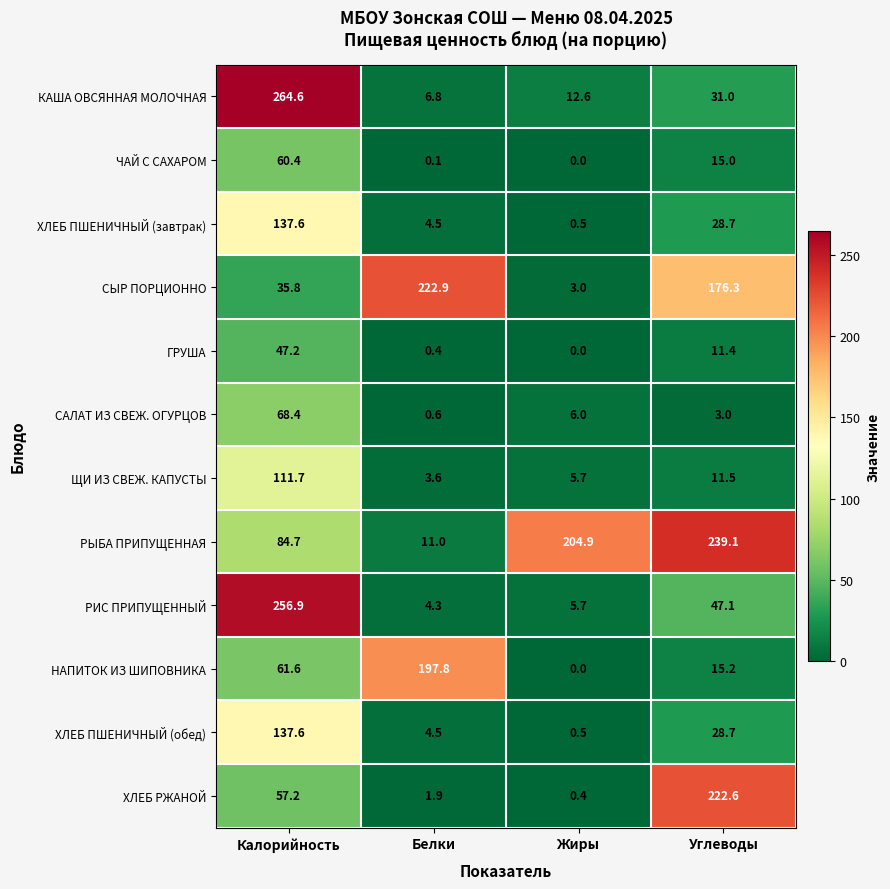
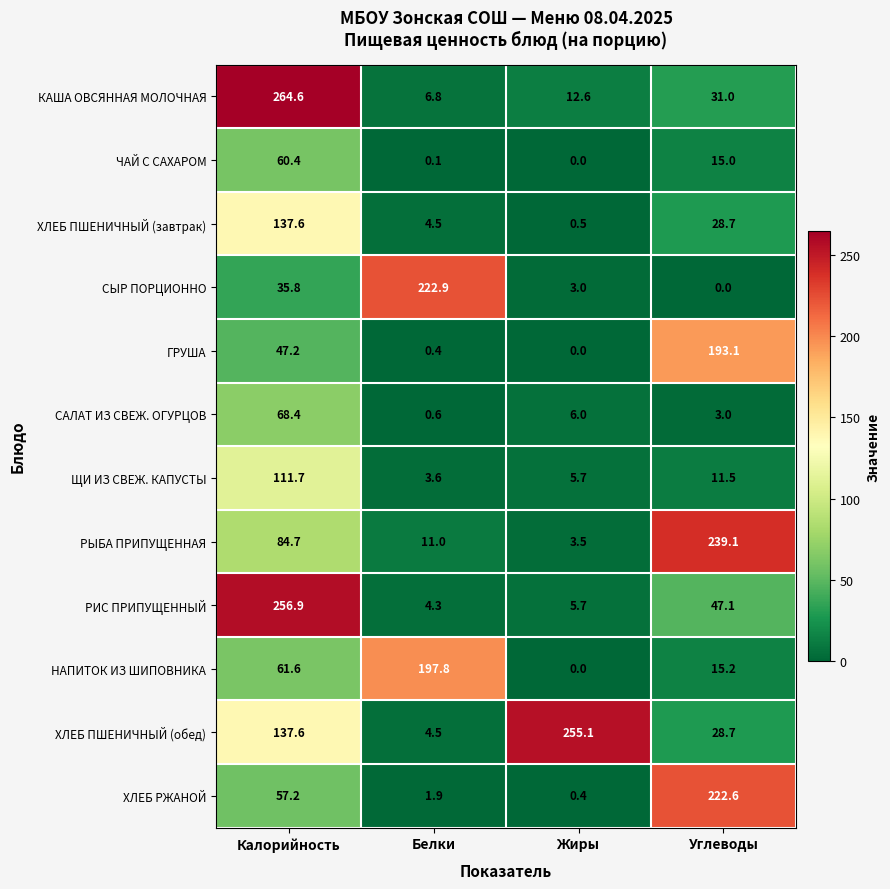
СЫР ПОРЦИОННО, Углеводы: 176.3 -> 0.0
ГРУША, Углеводы: 11.4 -> 193.1
РЫБА ПРИПУЩЕННАЯ, Жиры: 204.9 -> 3.5
ХЛЕБ ПШЕНИЧНЫЙ (обед), Жиры: 0.5 -> 255.1
